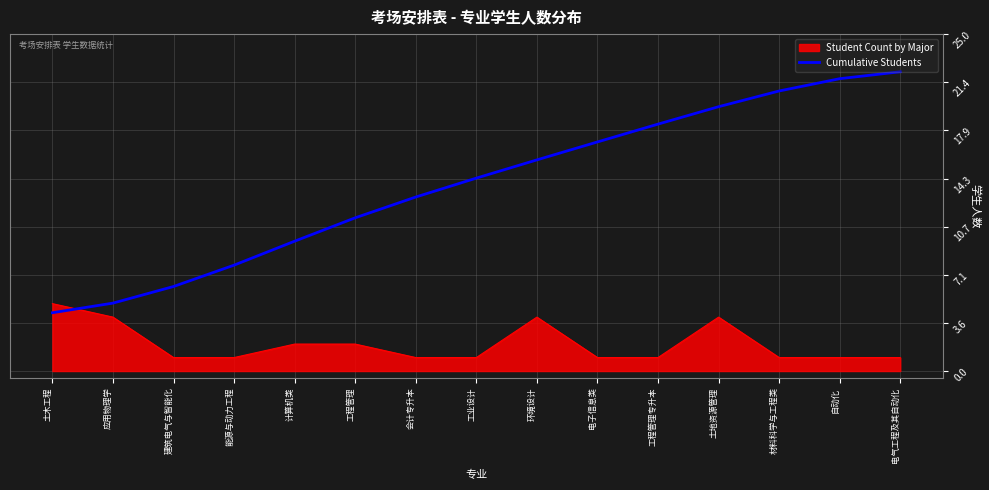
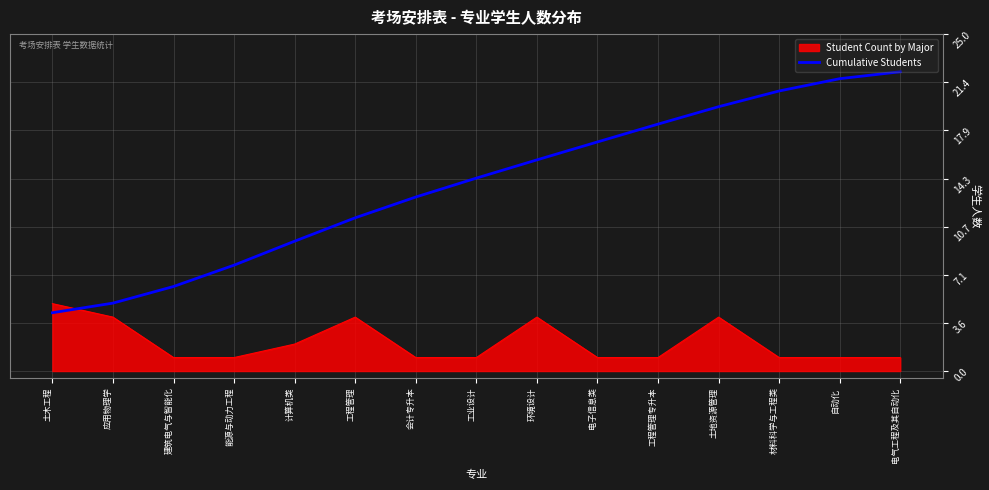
Student Count by Major, 工程管理: 2 -> 4
